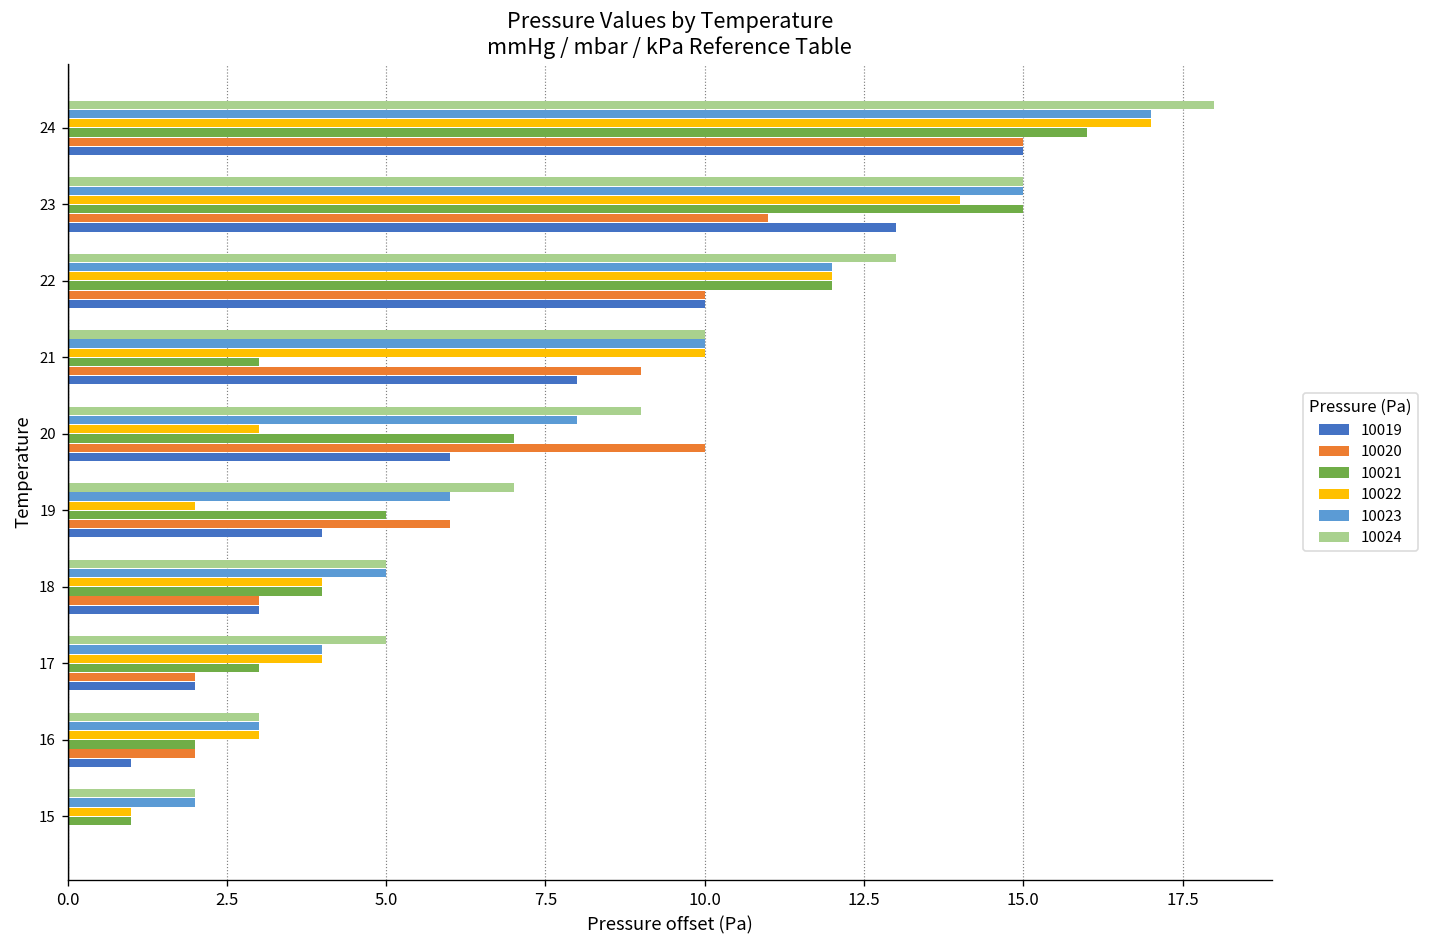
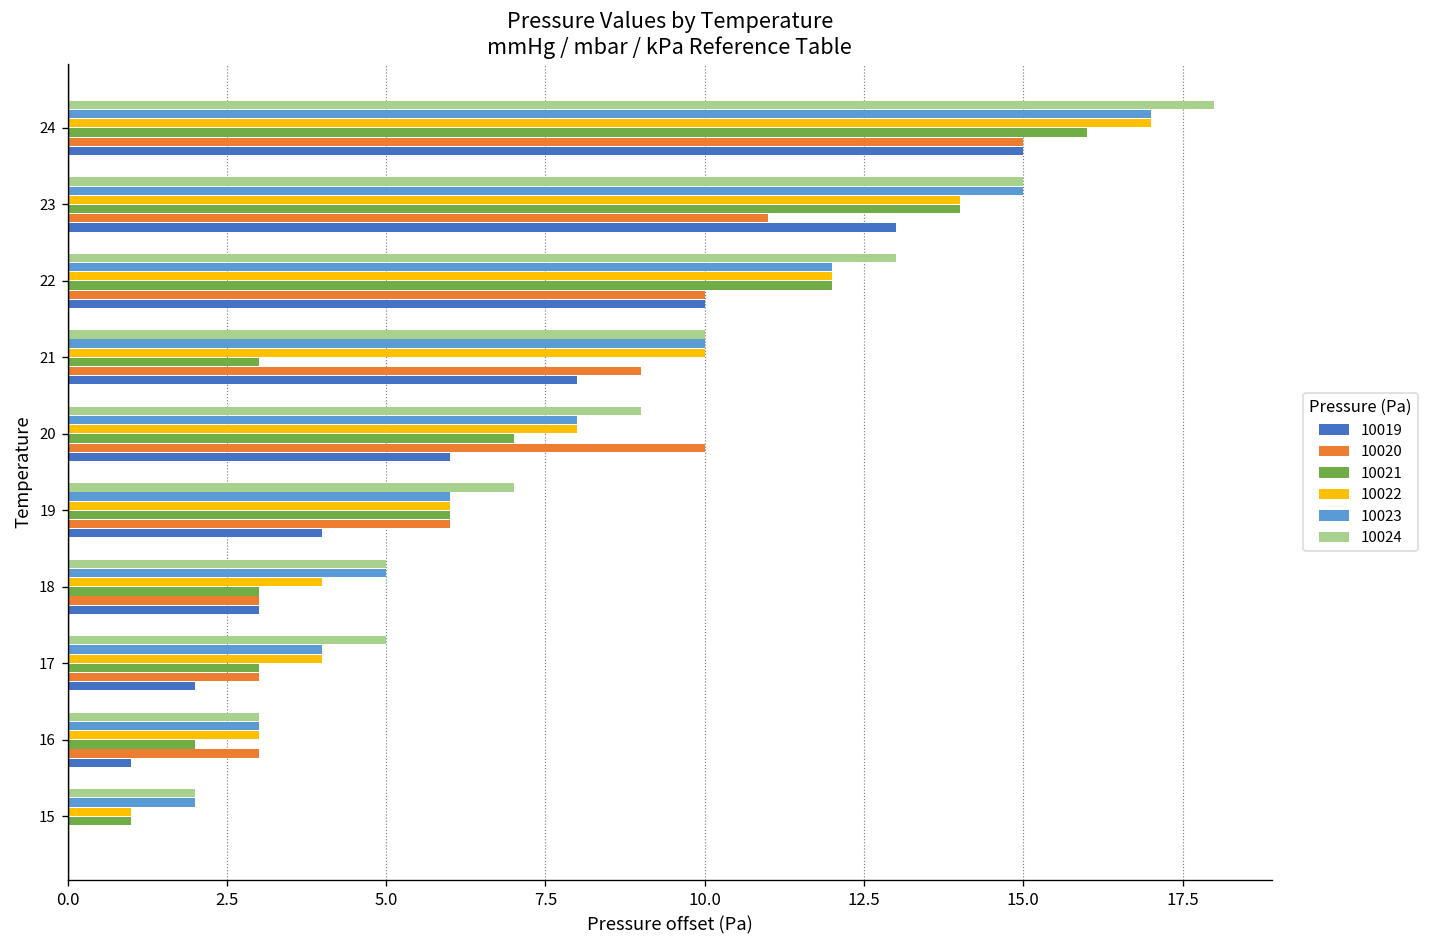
10021, 23: 15.0 -> 14.0
10022, 20: 3.0 -> 8.0
10022, 19: 2.0 -> 6.0
10021, 19: 5.0 -> 6.0
10021, 18: 4.0 -> 3.0
10020, 17: 2.0 -> 3.0
10020, 16: 2.0 -> 3.0
